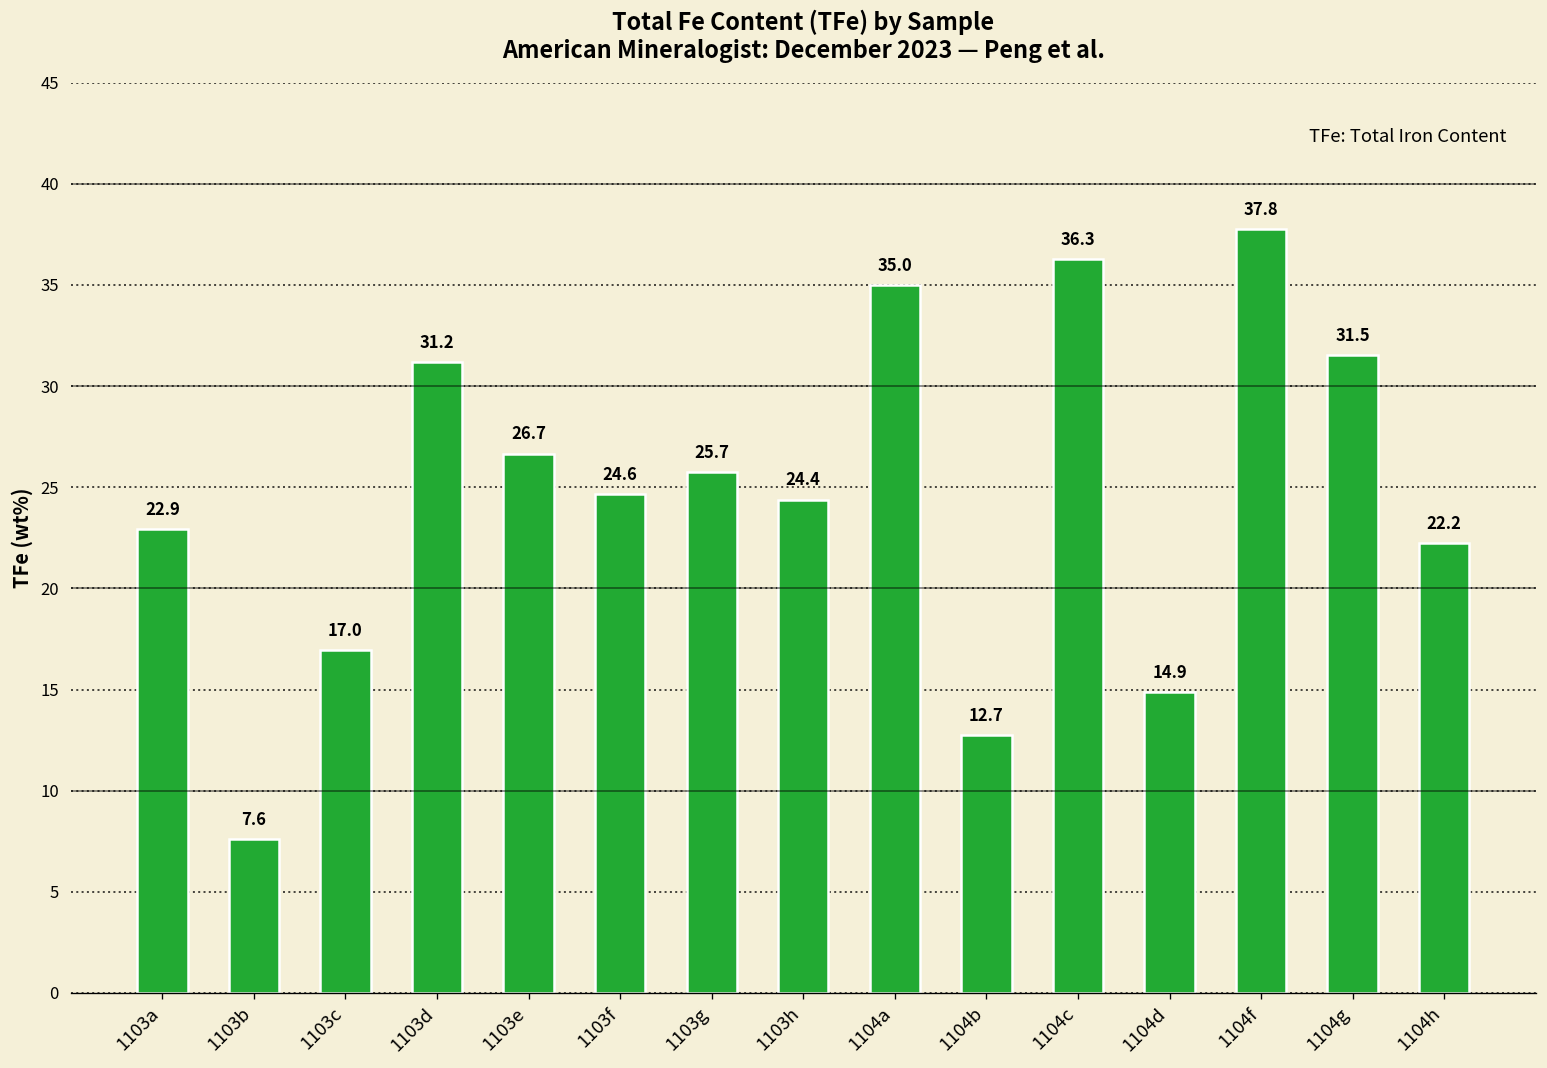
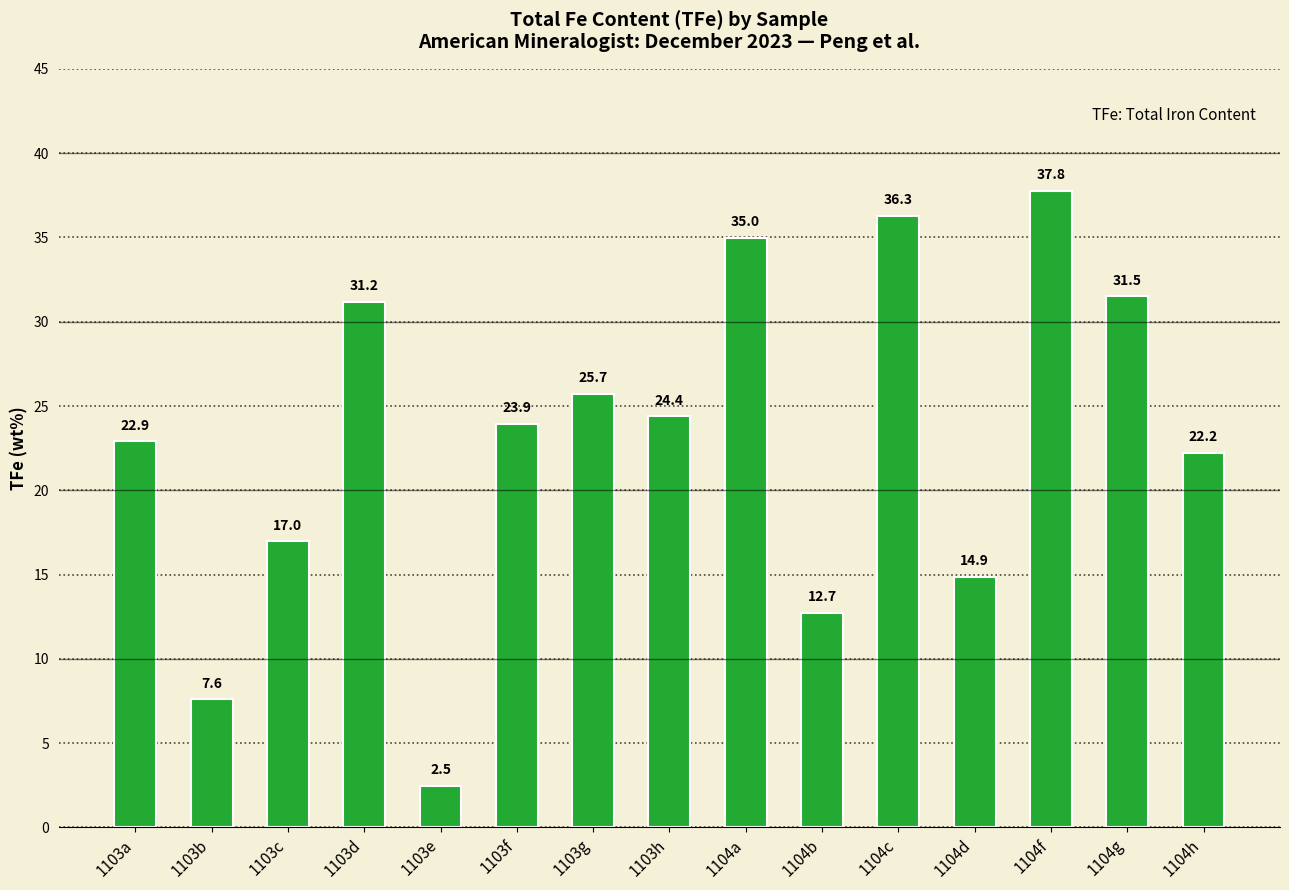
1103e: 26.7 -> 2.5
1103f: 24.6 -> 23.9
